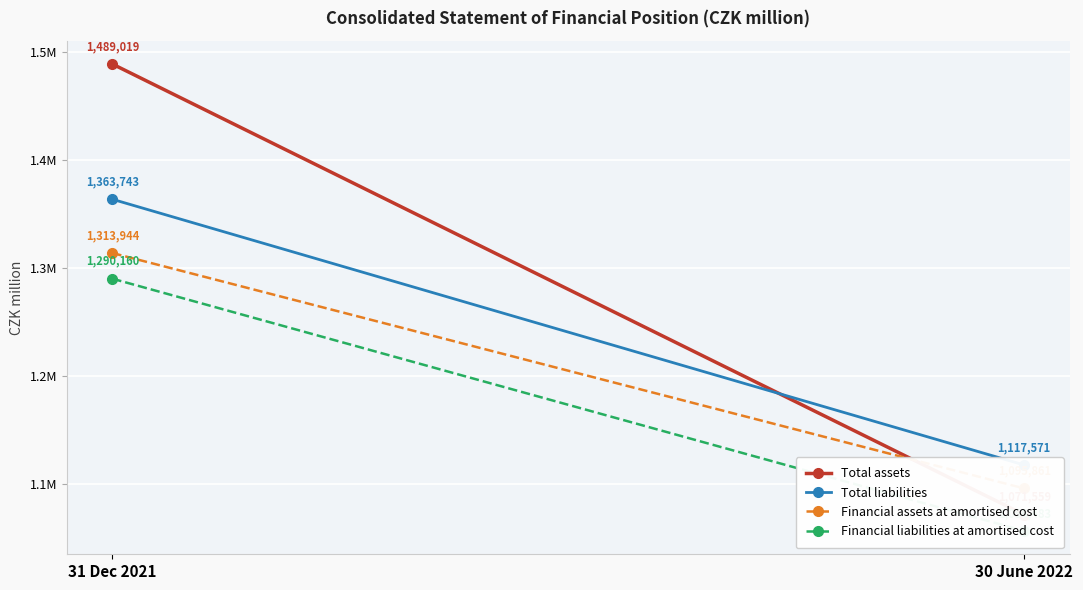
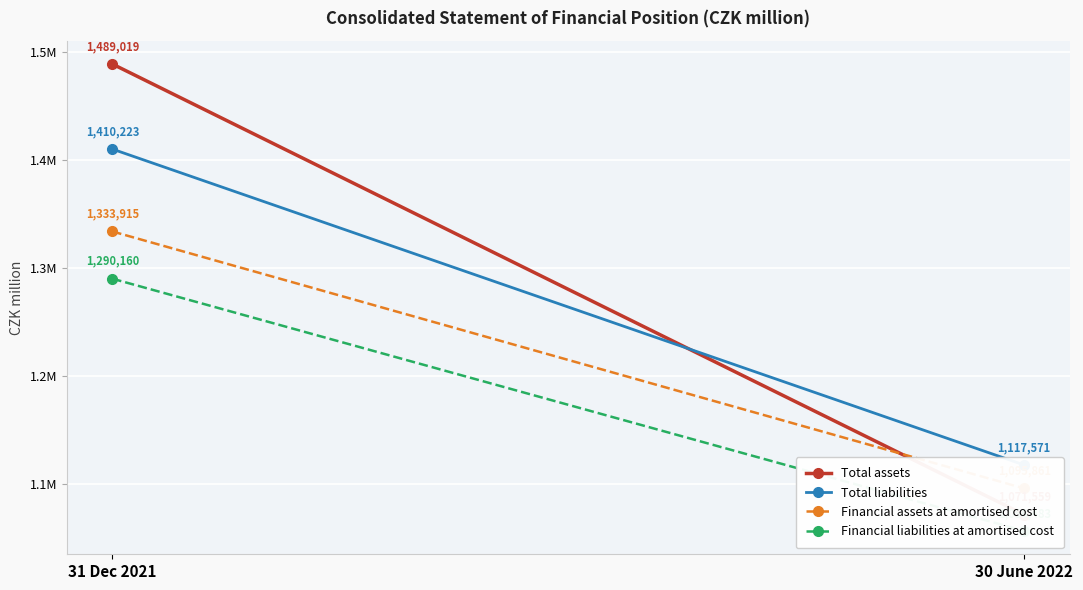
Total liabilities, 31 Dec 2021: 1,363,743 -> 1,410,223
Financial assets at amortised cost, 31 Dec 2021: 1,313,944 -> 1,333,915
